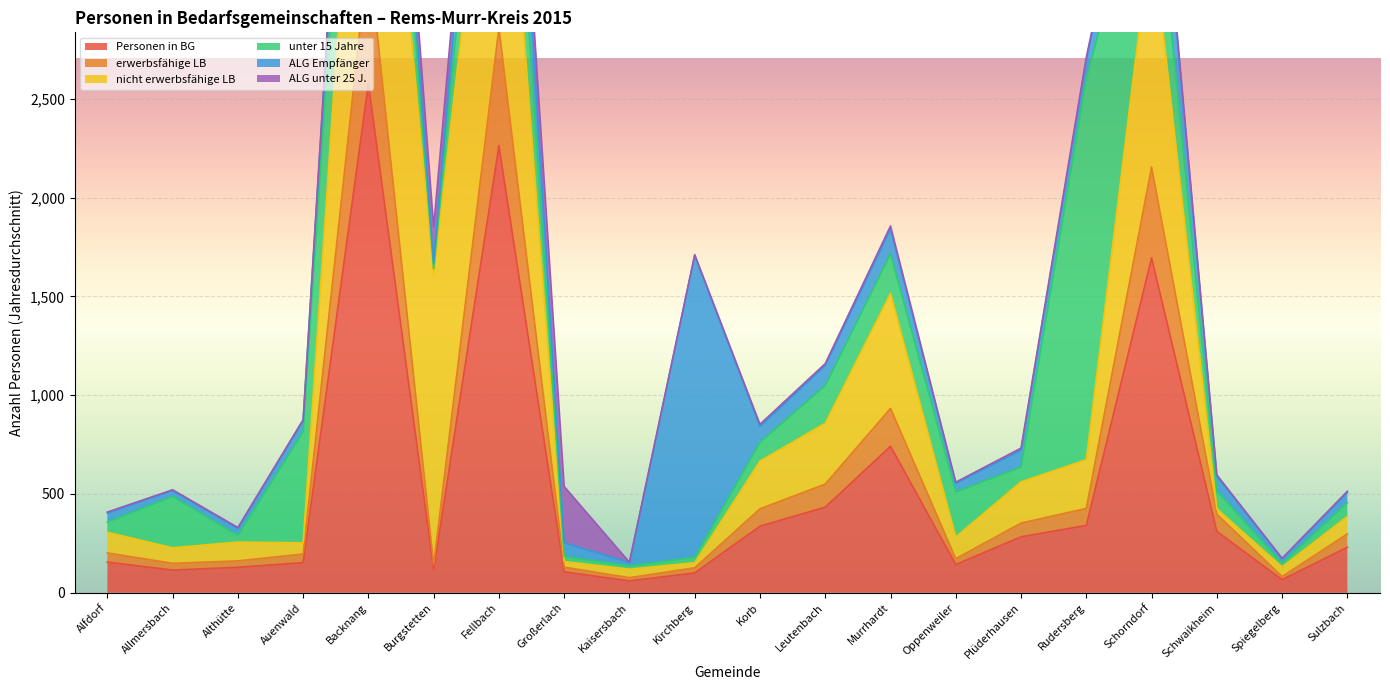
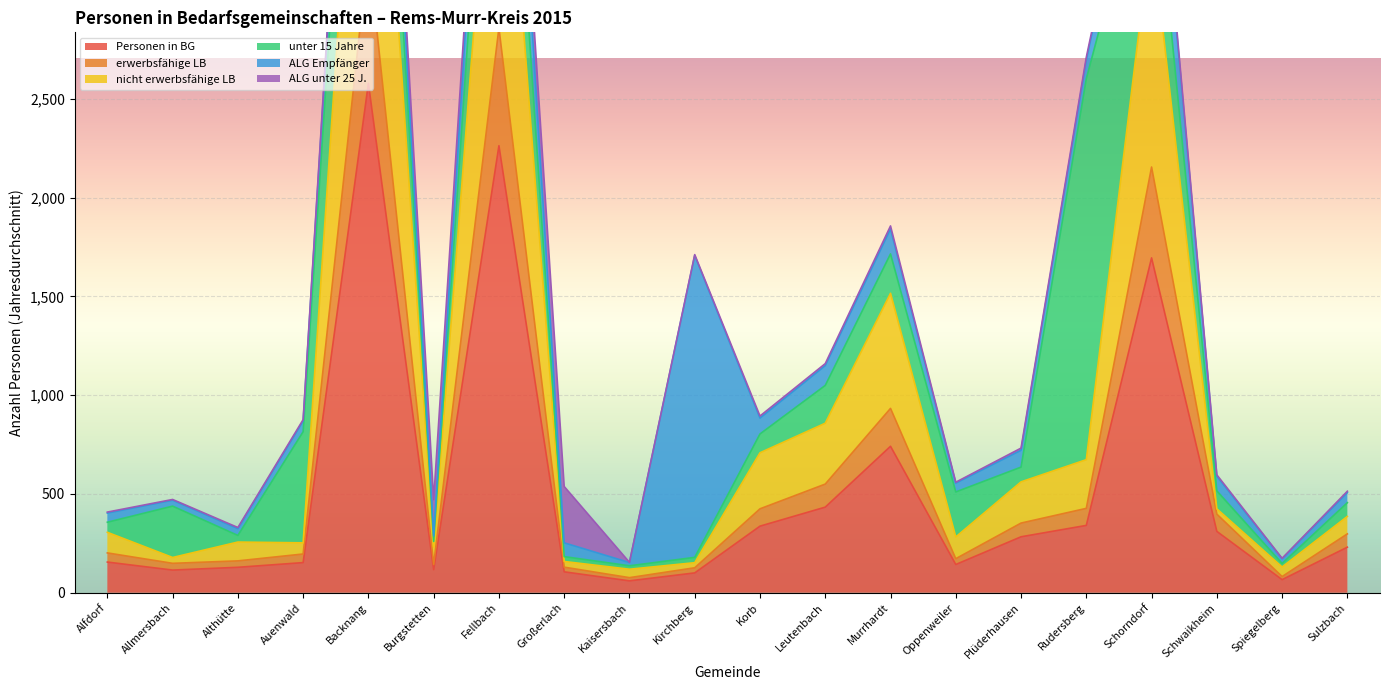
nicht erwerbsfähige LB, Allmersbach: 80 -> 30
nicht erwerbsfähige LB, Burgstetten: 1,470 -> 90
nicht erwerbsfähige LB, Korb: 240 -> 280
